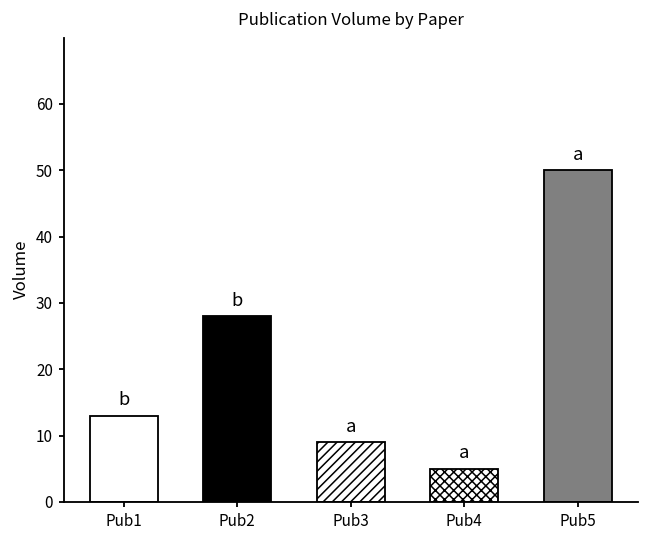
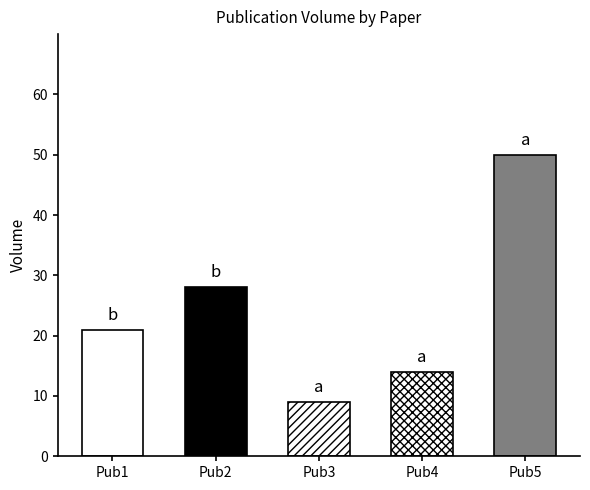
Pub1: 13 -> 21
Pub4: 5 -> 14
